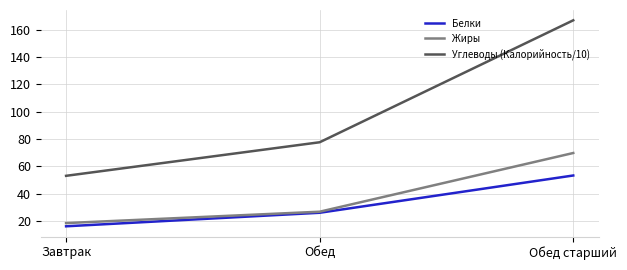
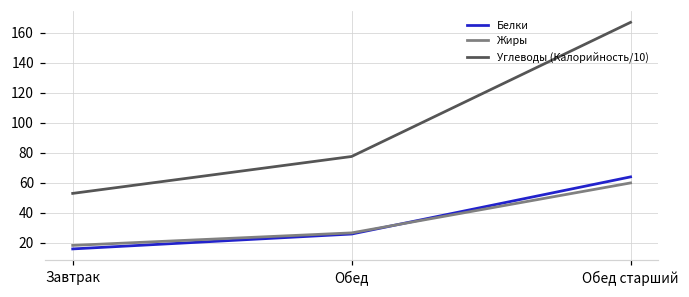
Белки, Обед старший: 53 -> 64
Жиры, Обед старший: 70 -> 60
